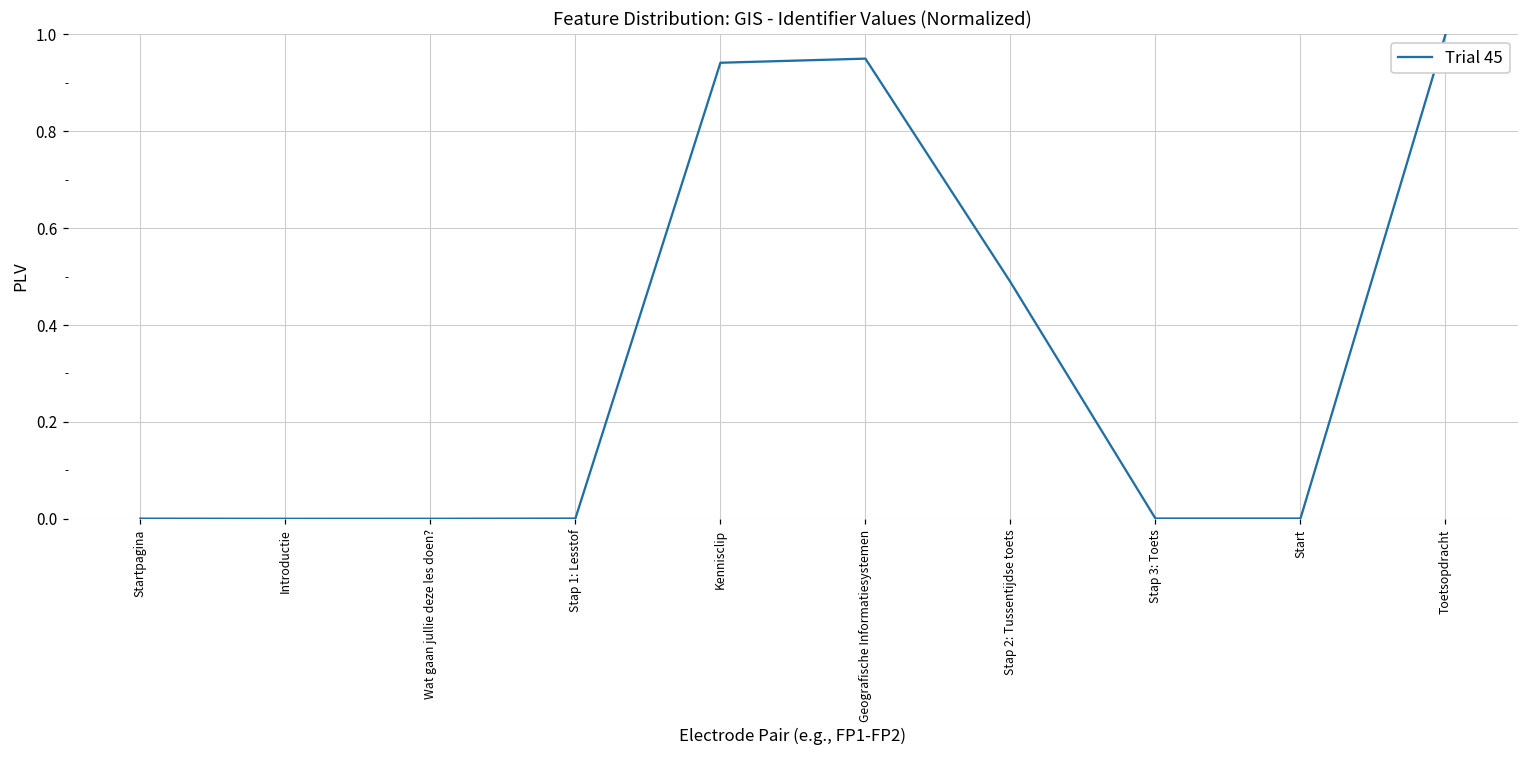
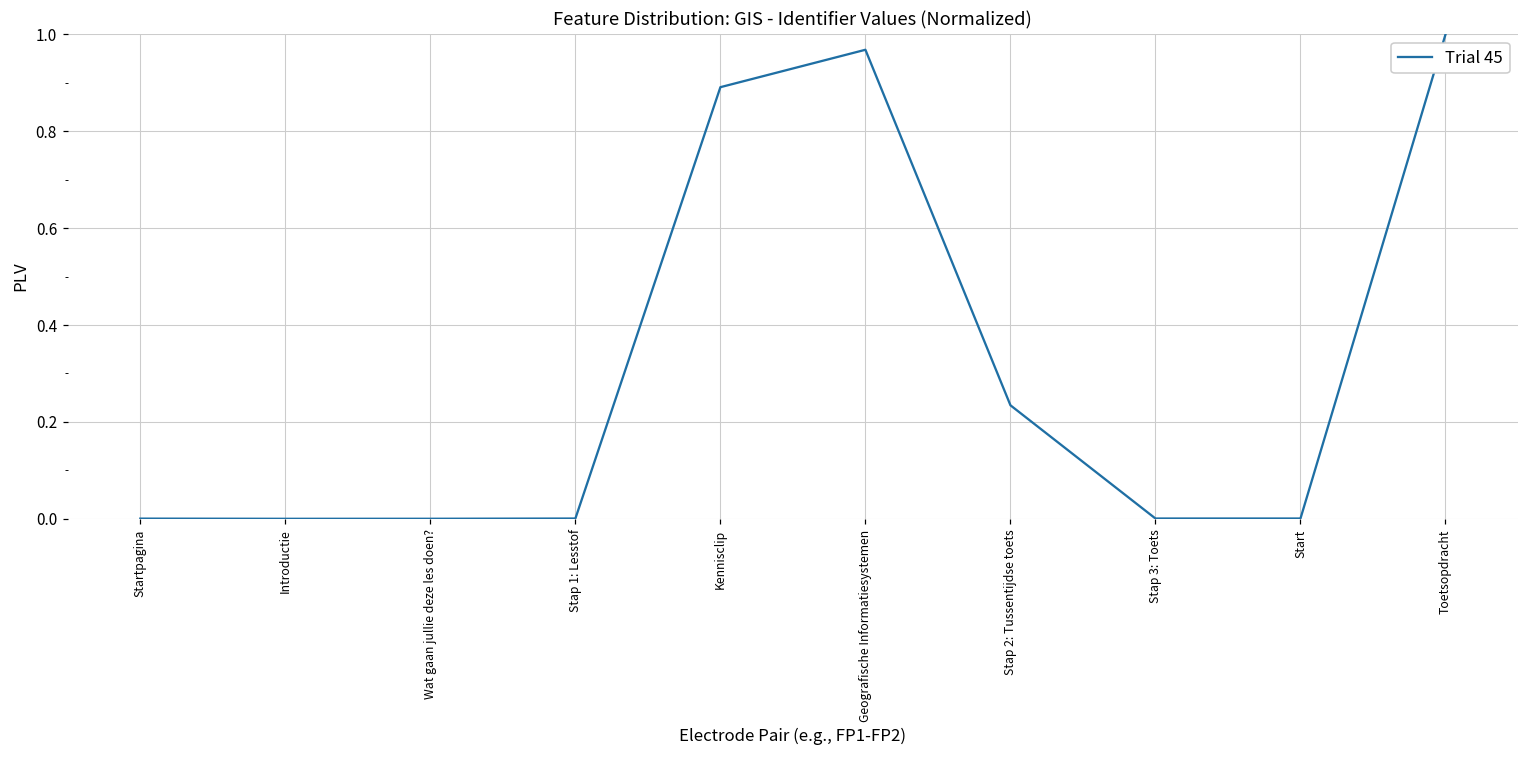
Kennisclip: 0.94 -> 0.89
Geografische Informatiesystemen: 0.95 -> 0.97
Stap 2: Tussentijdse toets: 0.49 -> 0.23
